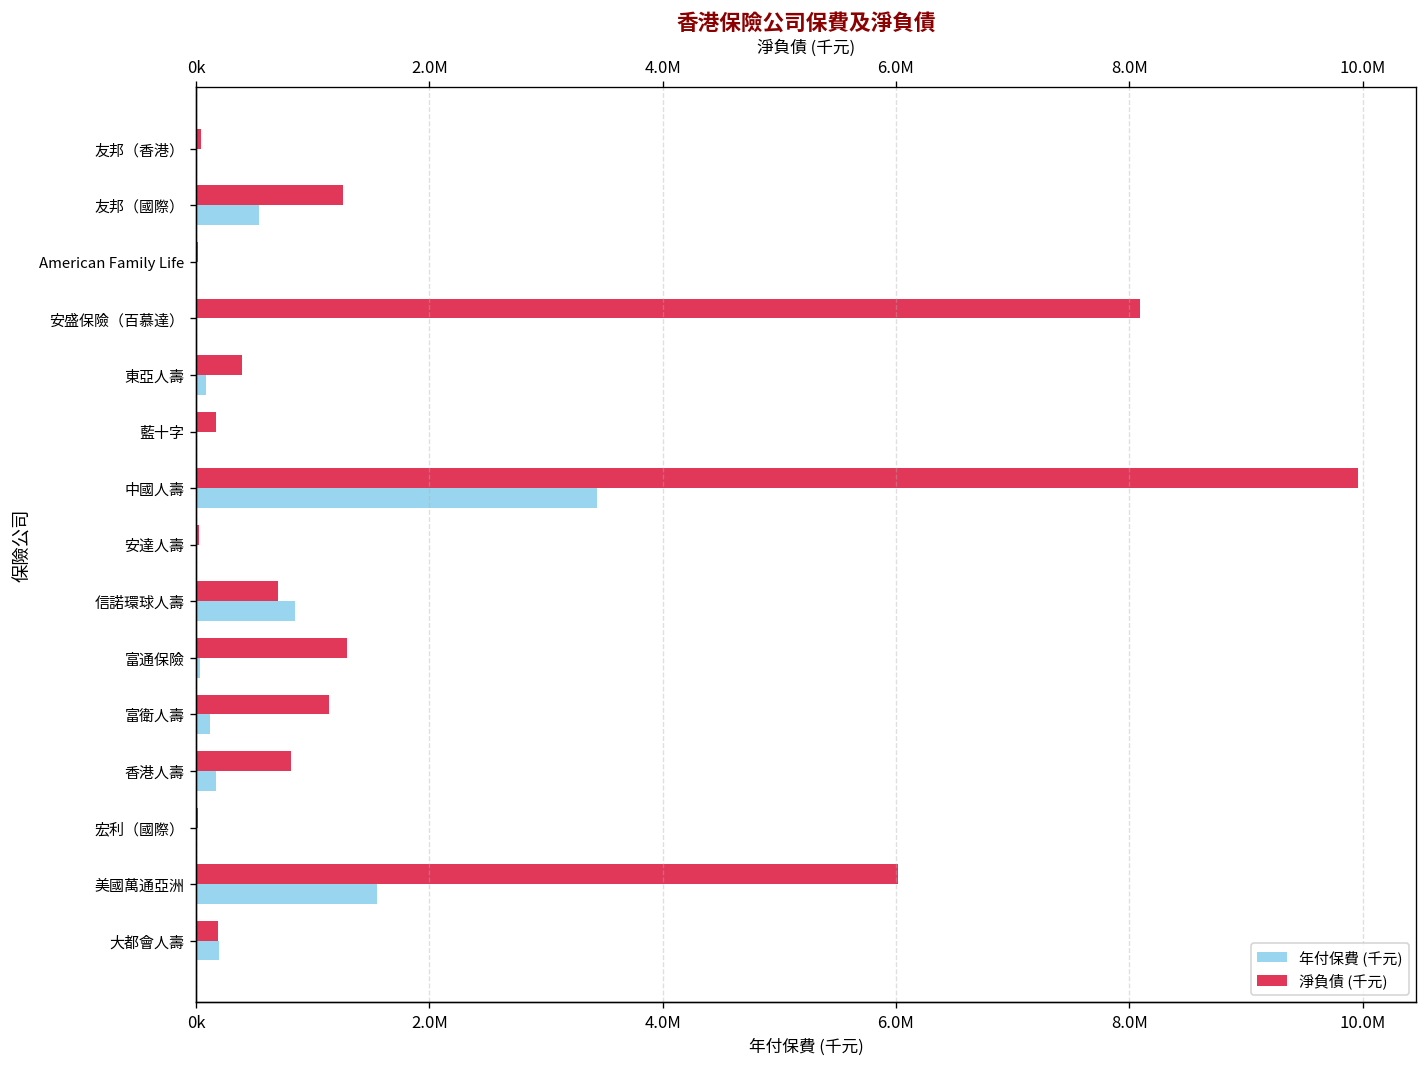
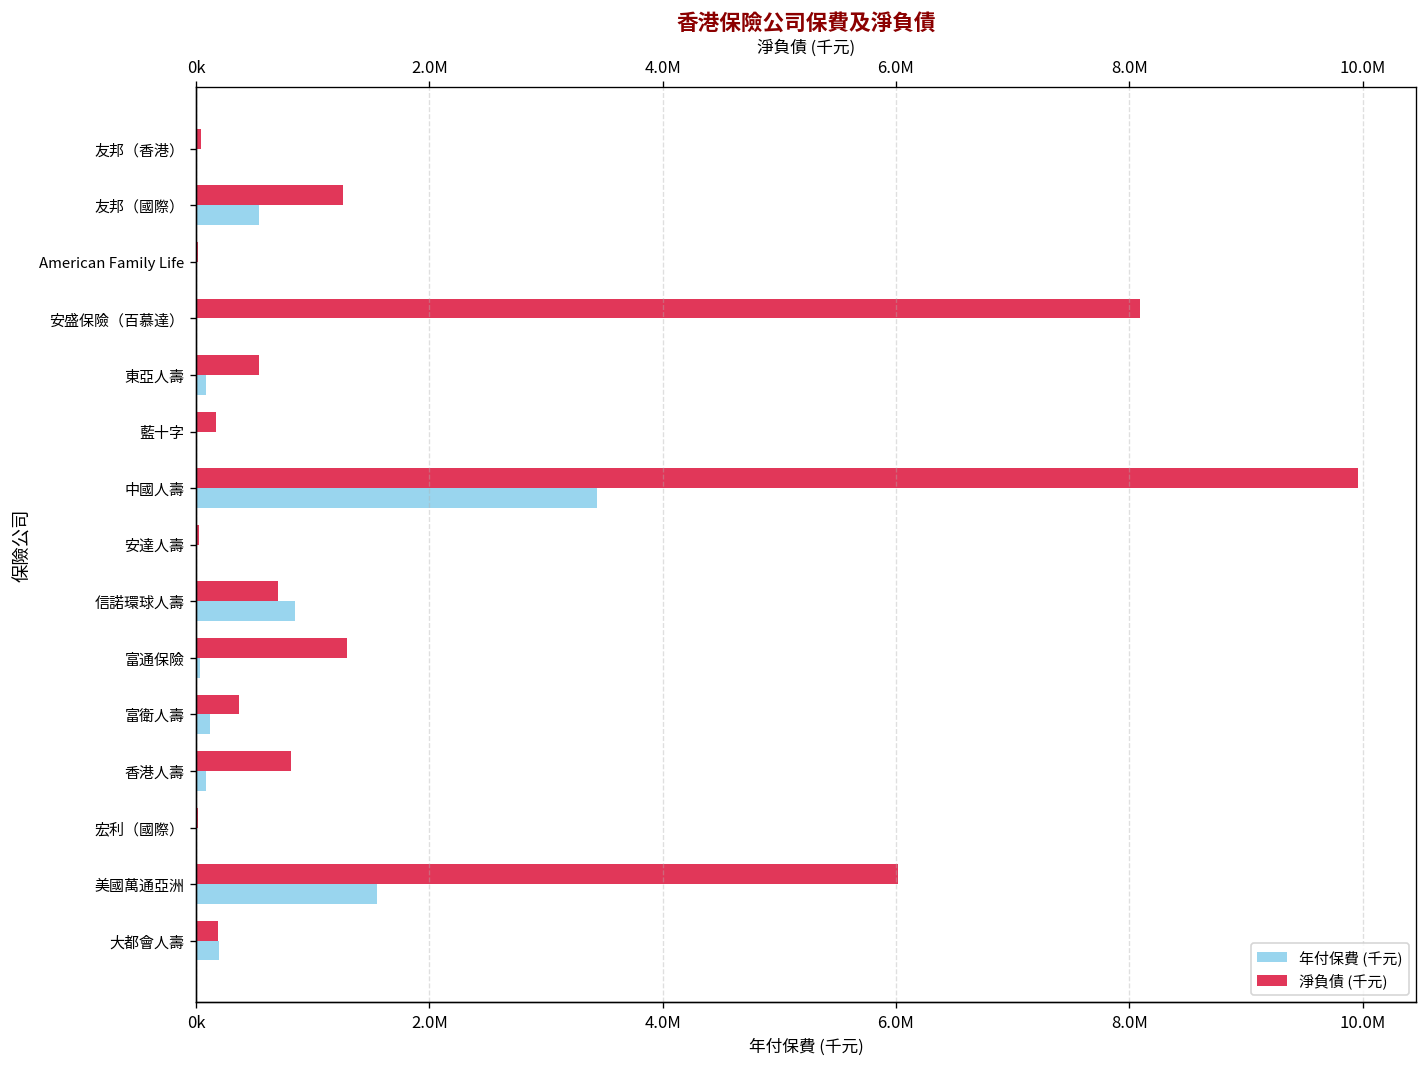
淨負債 (千元), 東亞人壽: 400000 -> 500000
淨負債 (千元), 富衛人壽: 1100000 -> 400000
年付保費 (千元), 香港人壽: 200000 -> 100000
